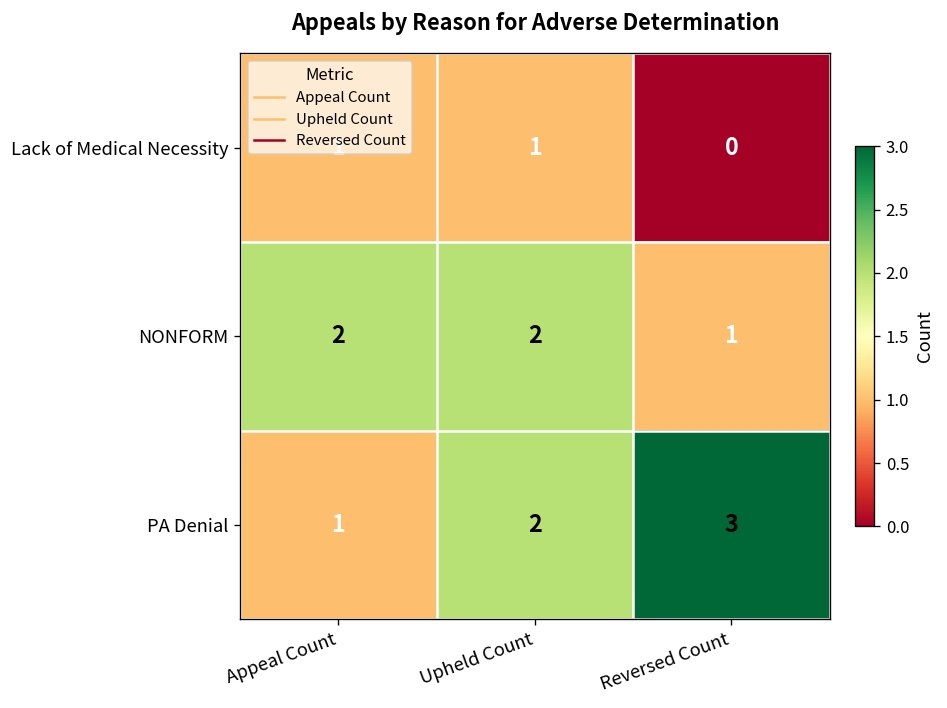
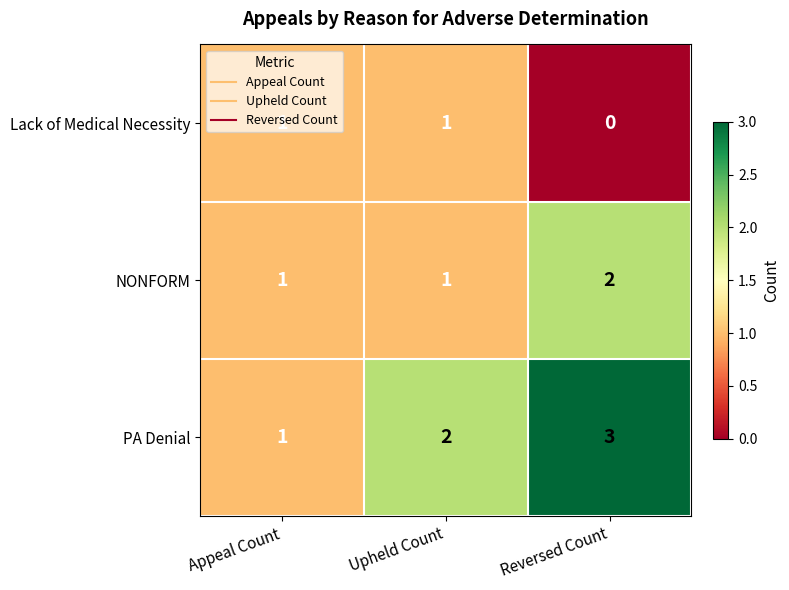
NONFORM, Appeal Count: 2 -> 1
NONFORM, Upheld Count: 2 -> 1
NONFORM, Reversed Count: 1 -> 2
